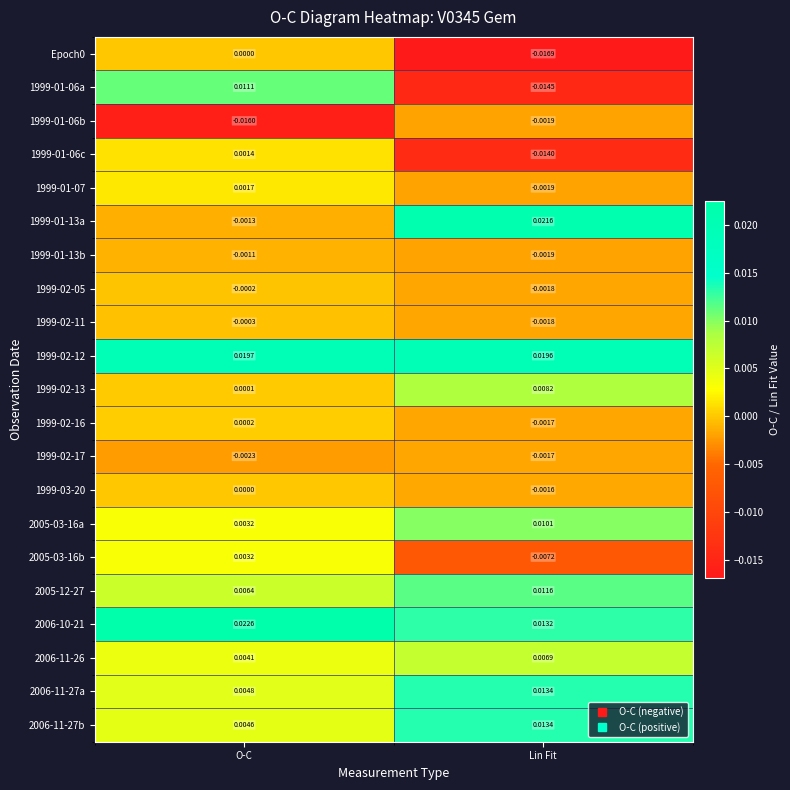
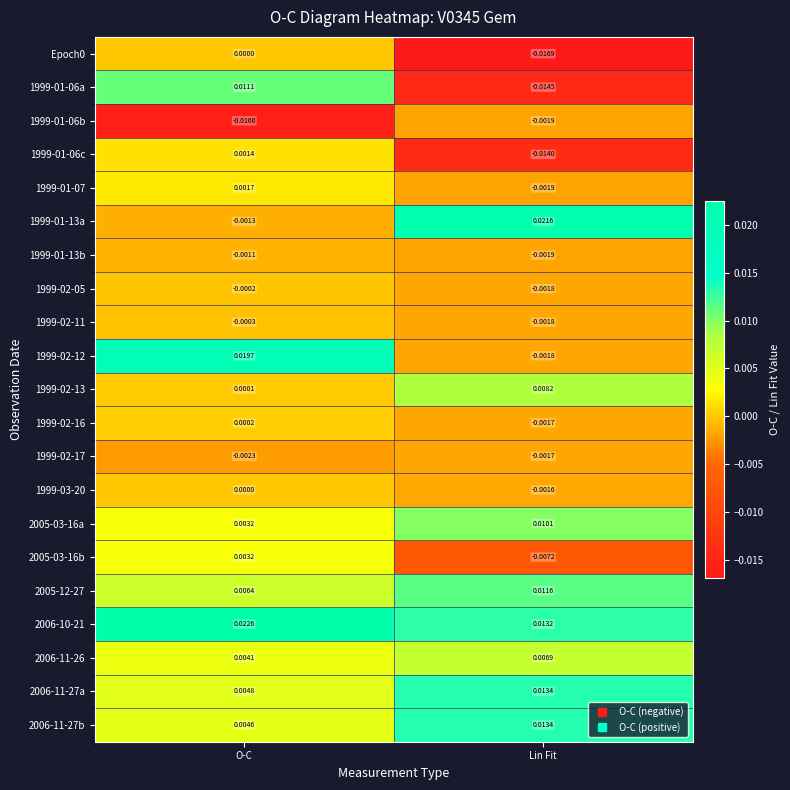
1999-02-12, Lin Fit: 0.0196 -> -0.0018
